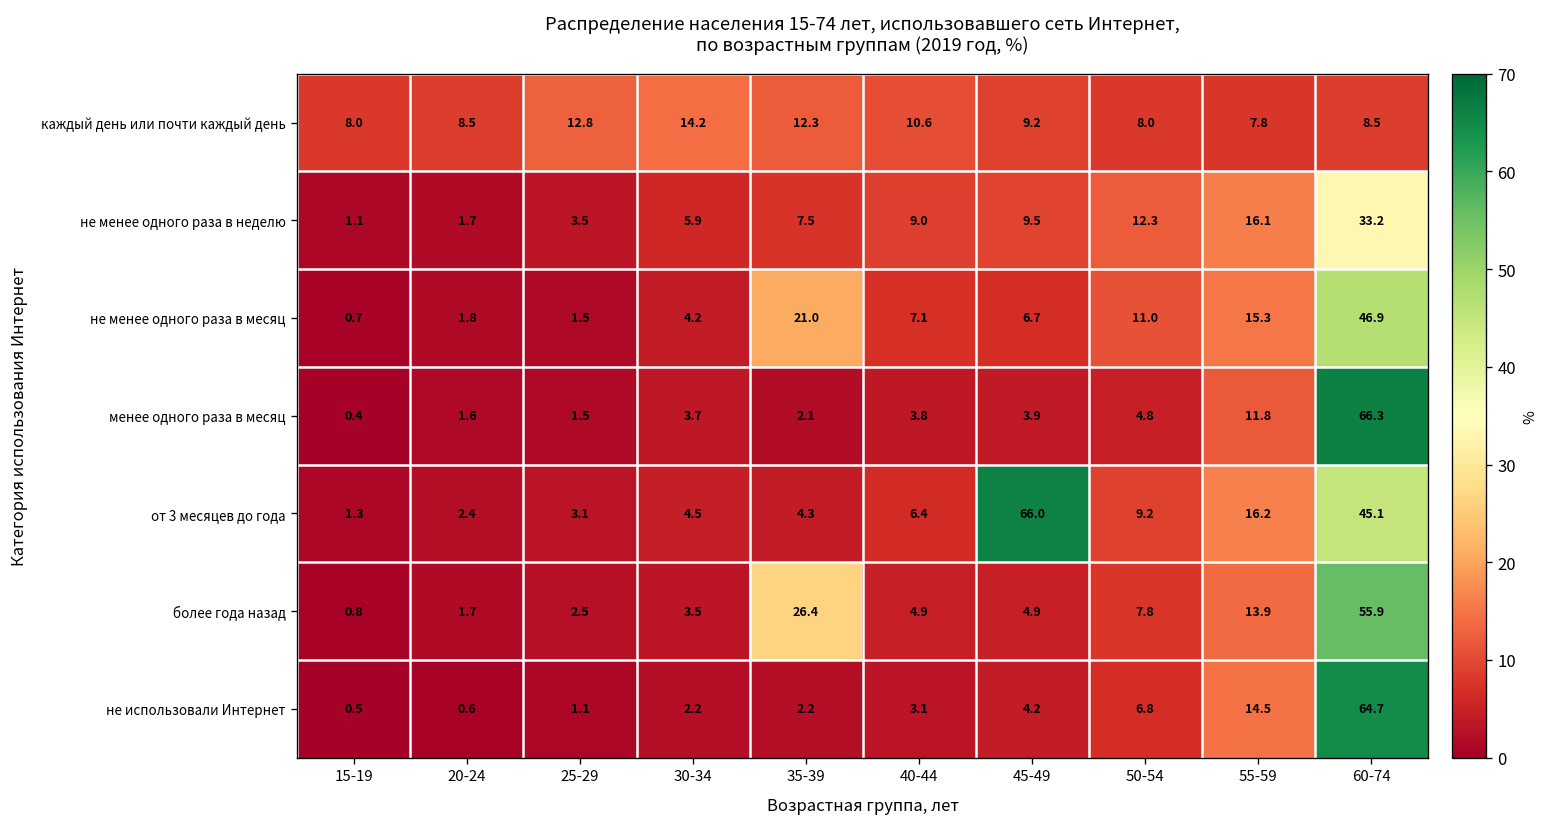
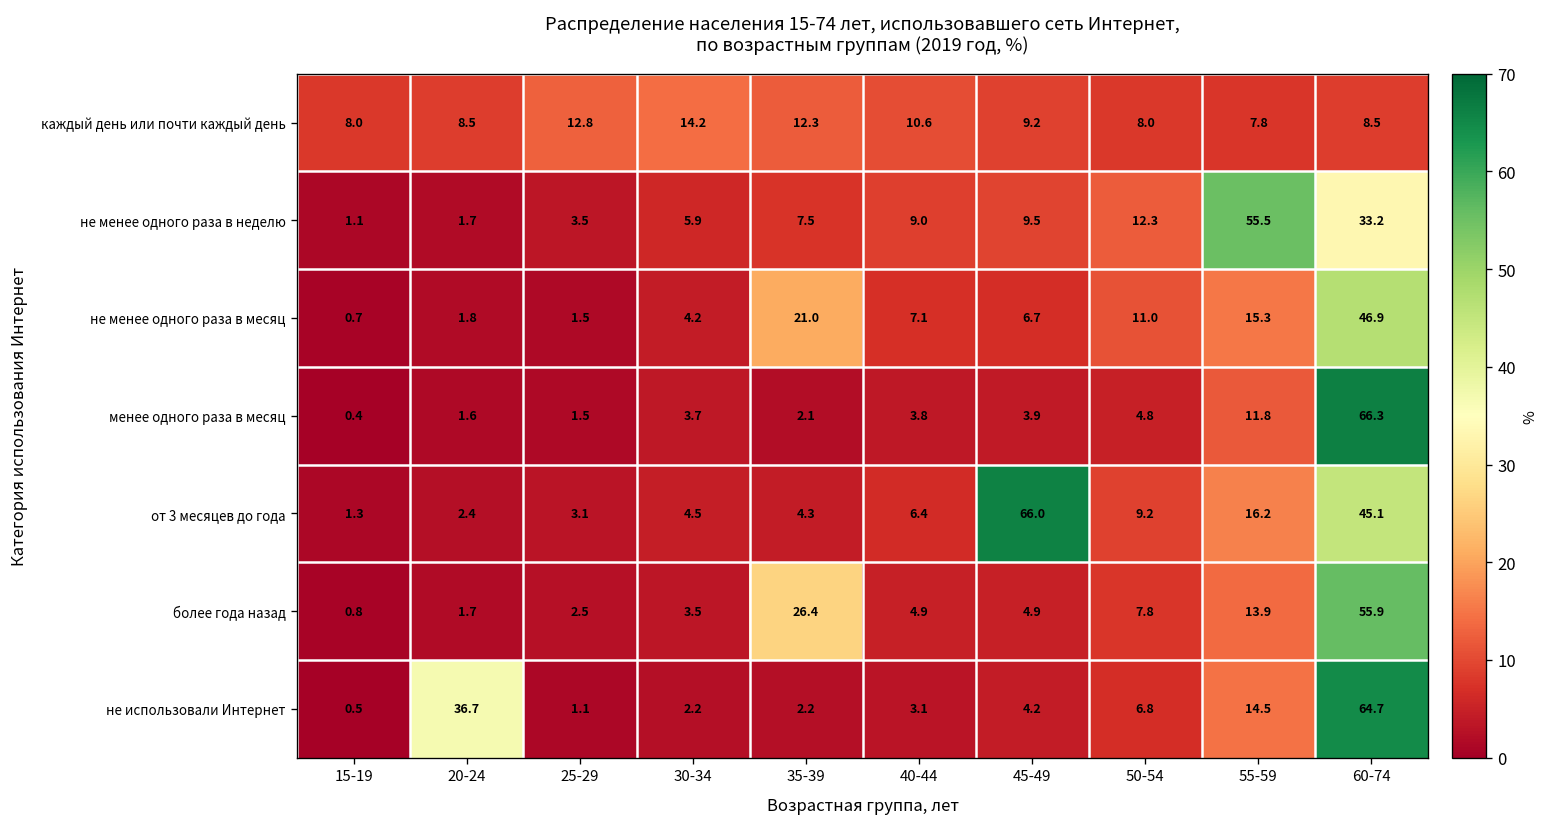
не менее одного раза в неделю, 55-59: 16.1 -> 55.5
не использовали Интернет, 20-24: 0.6 -> 36.7
